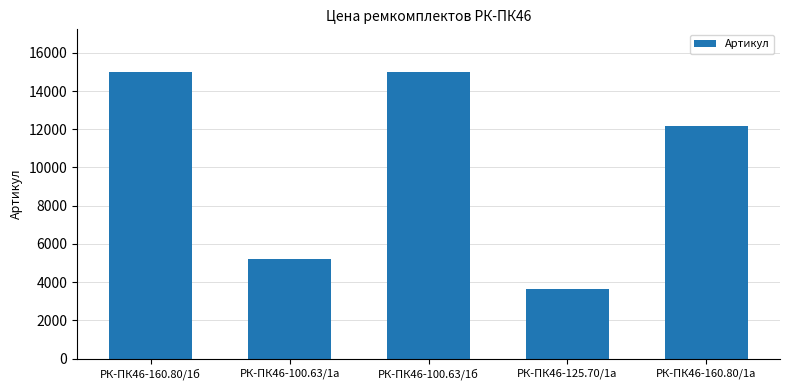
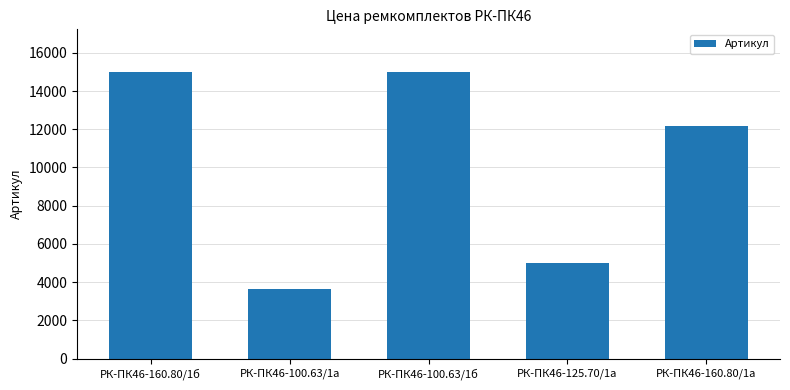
РК-ПК46-100.63/1а: 5200 -> 3600
РК-ПК46-125.70/1а: 3600 -> 5000
